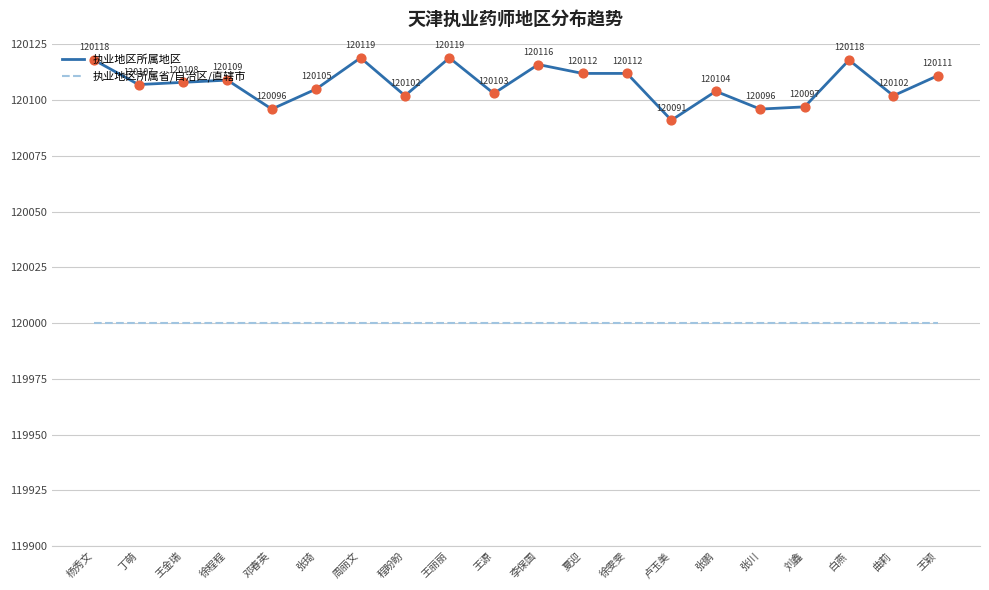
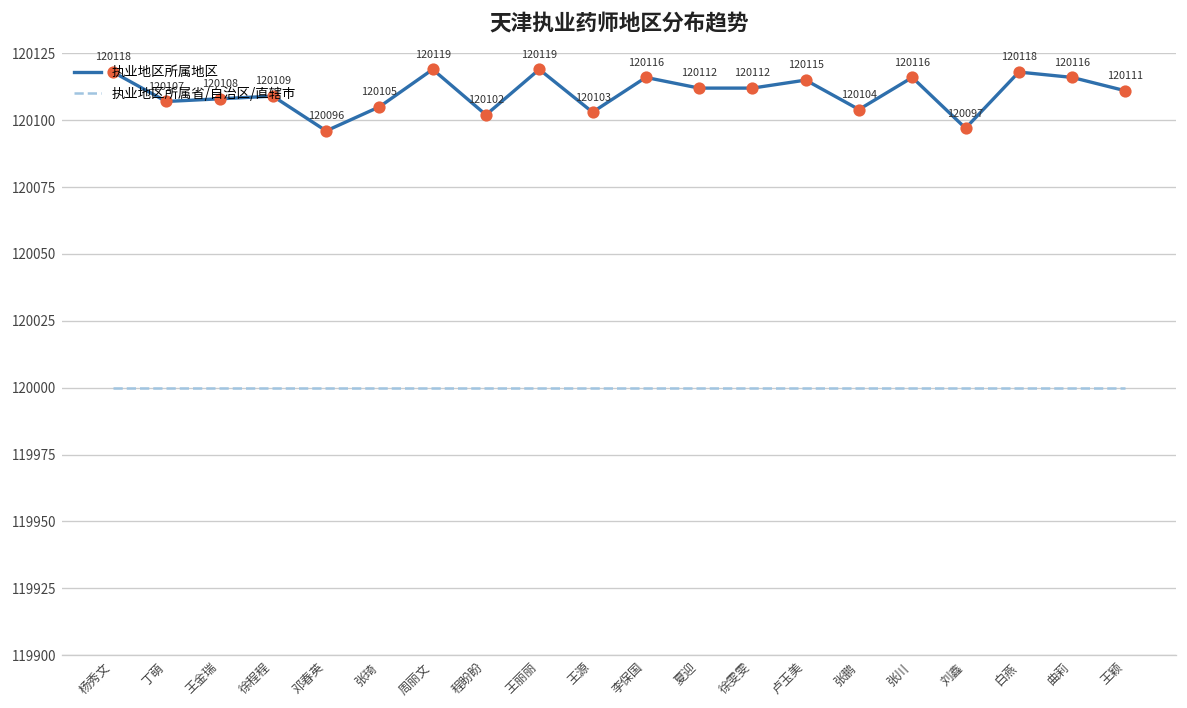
执业地区所属地区, 卢玉美: 120091 -> 120115
执业地区所属地区, 张川: 120096 -> 120116
执业地区所属地区, 曲莉: 120102 -> 120116
